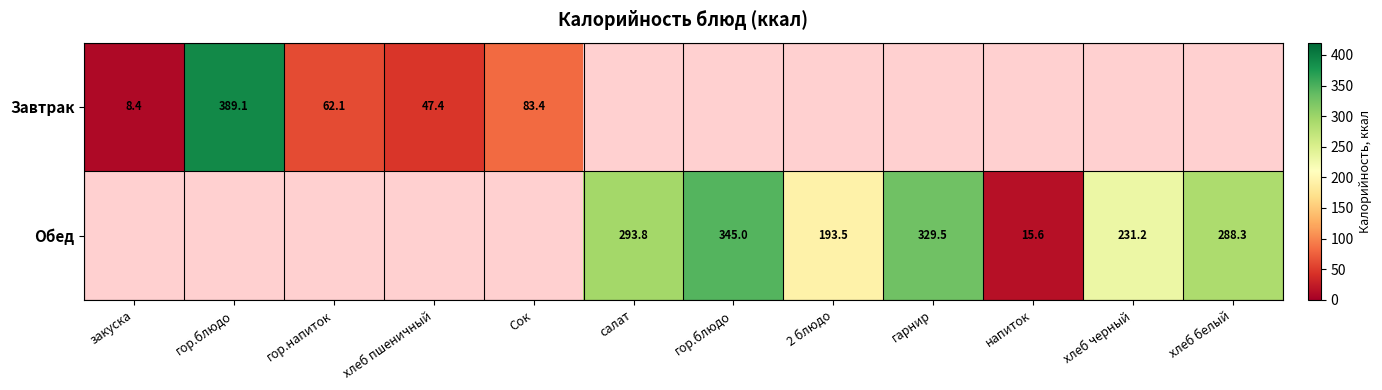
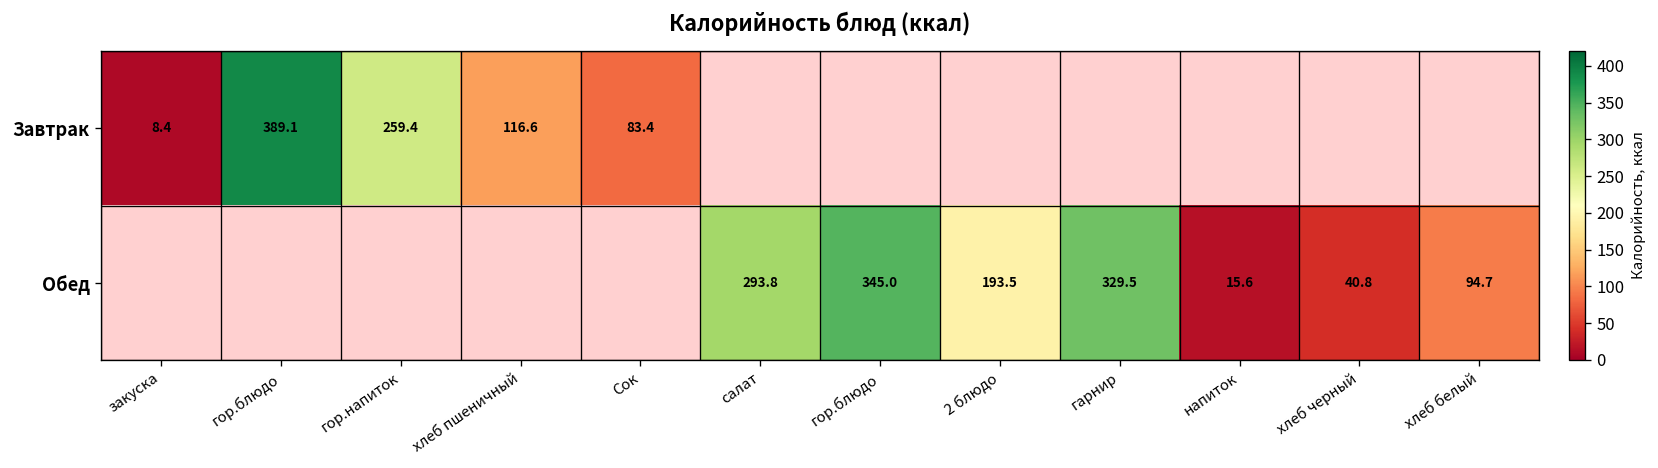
Завтрак, гор.напиток: 62.1 -> 259.4
Завтрак, хлеб пшеничный: 47.4 -> 116.6
Обед, хлеб черный: 231.2 -> 40.8
Обед, хлеб белый: 288.3 -> 94.7
